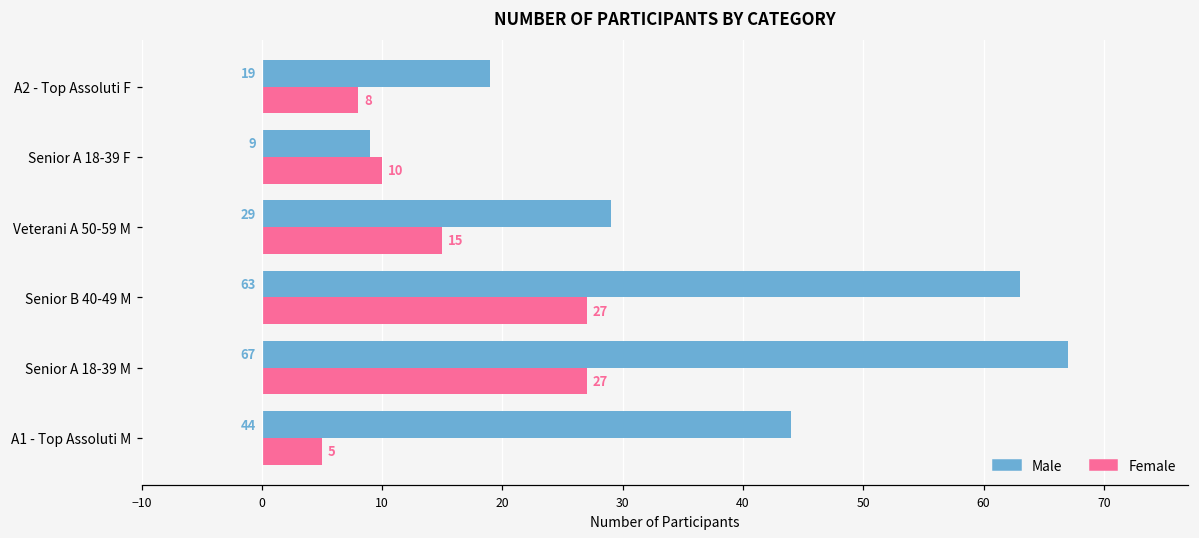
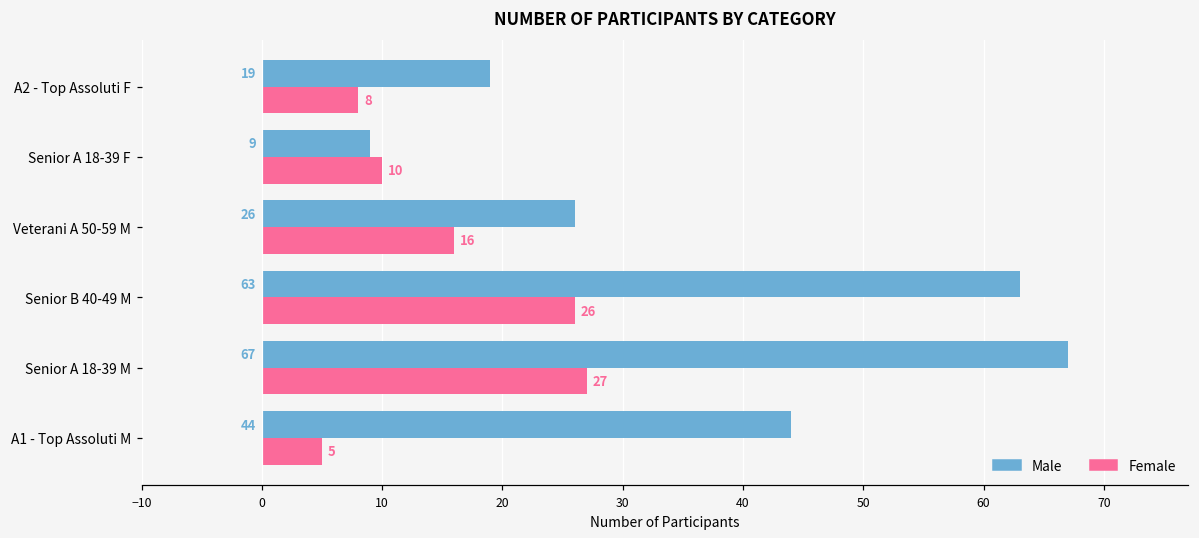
Male, Veterani A 50-59 M: 29 -> 26
Female, Veterani A 50-59 M: 15 -> 16
Female, Senior B 40-49 M: 27 -> 26
